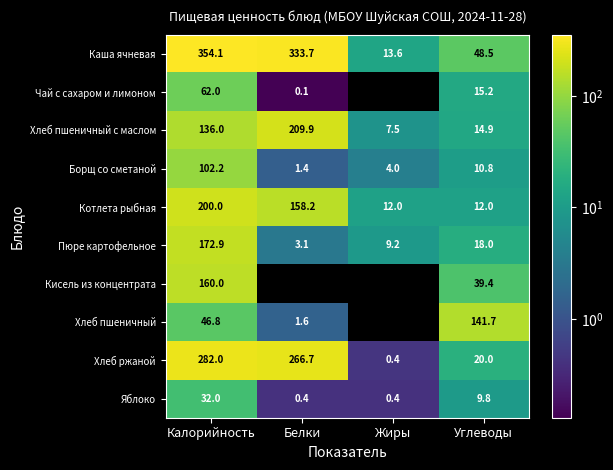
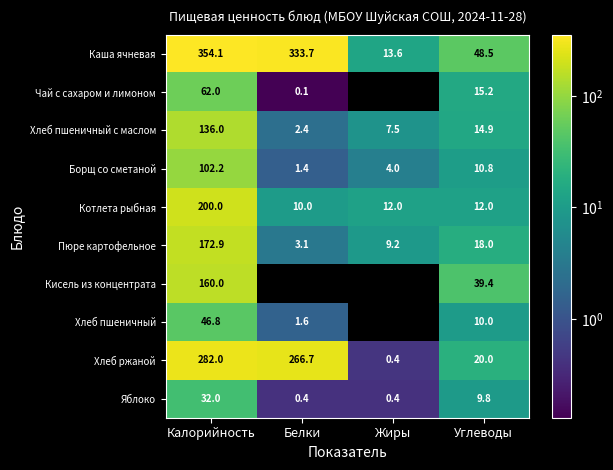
Хлеб пшеничный с маслом, Белки: 209.9 -> 2.4
Котлета рыбная, Белки: 158.2 -> 10.0
Хлеб пшеничный, Углеводы: 141.7 -> 10.0
